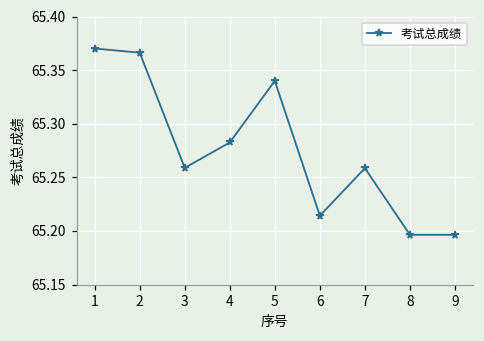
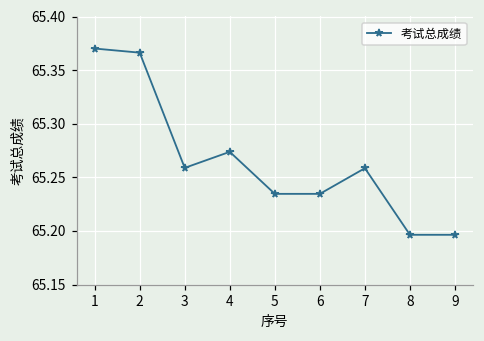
4: 65.28 -> 65.27
5: 65.34 -> 65.23
6: 65.21 -> 65.23
